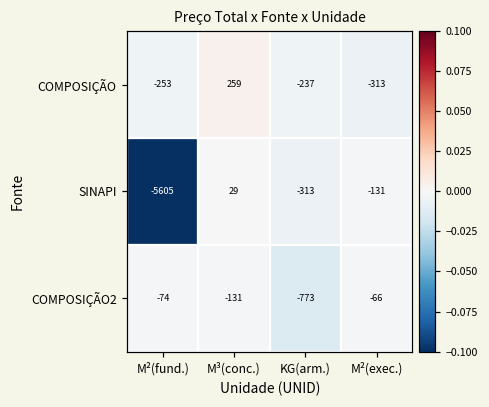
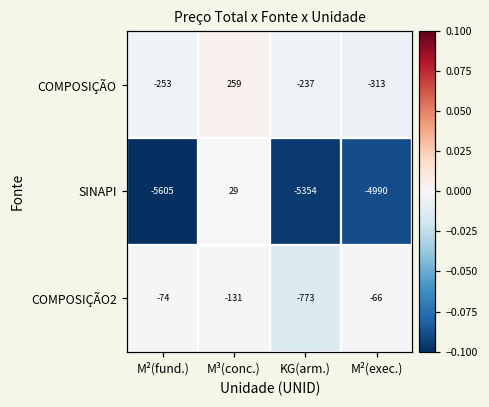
SINAPI, KG(arm.): -313 -> -5354
SINAPI, M²(exec.): -131 -> -4990
